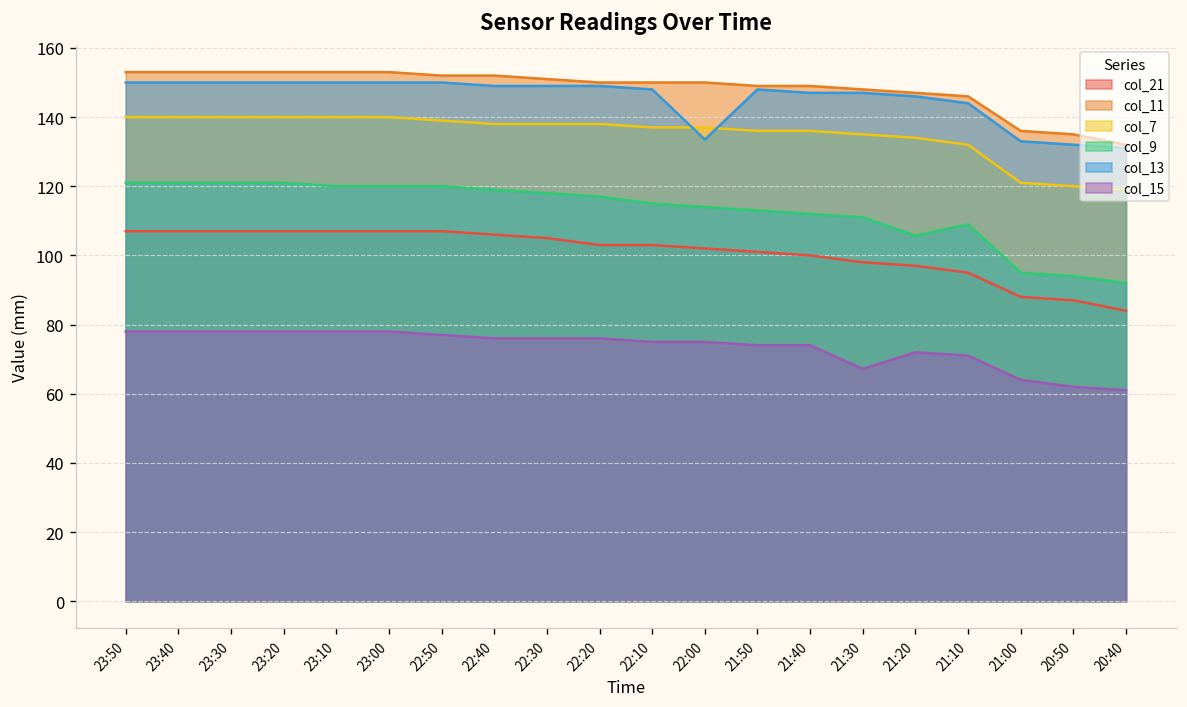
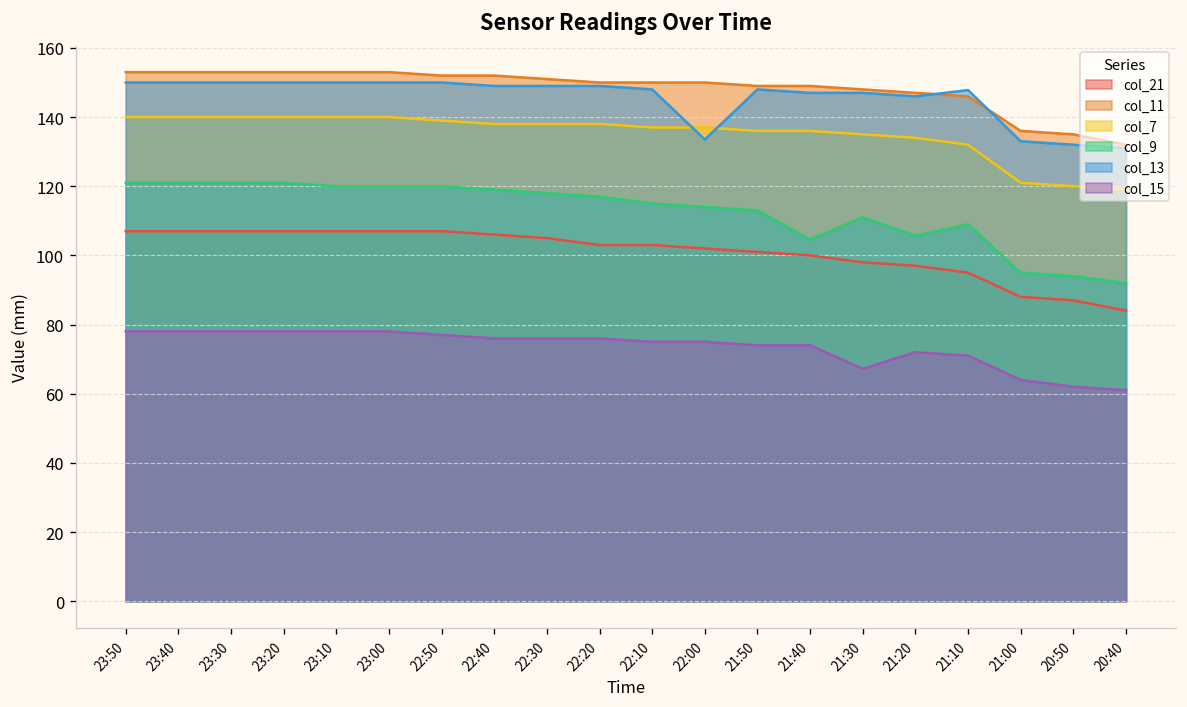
col_9, 21:40: 112 -> 105
col_13, 21:10: 144 -> 148
